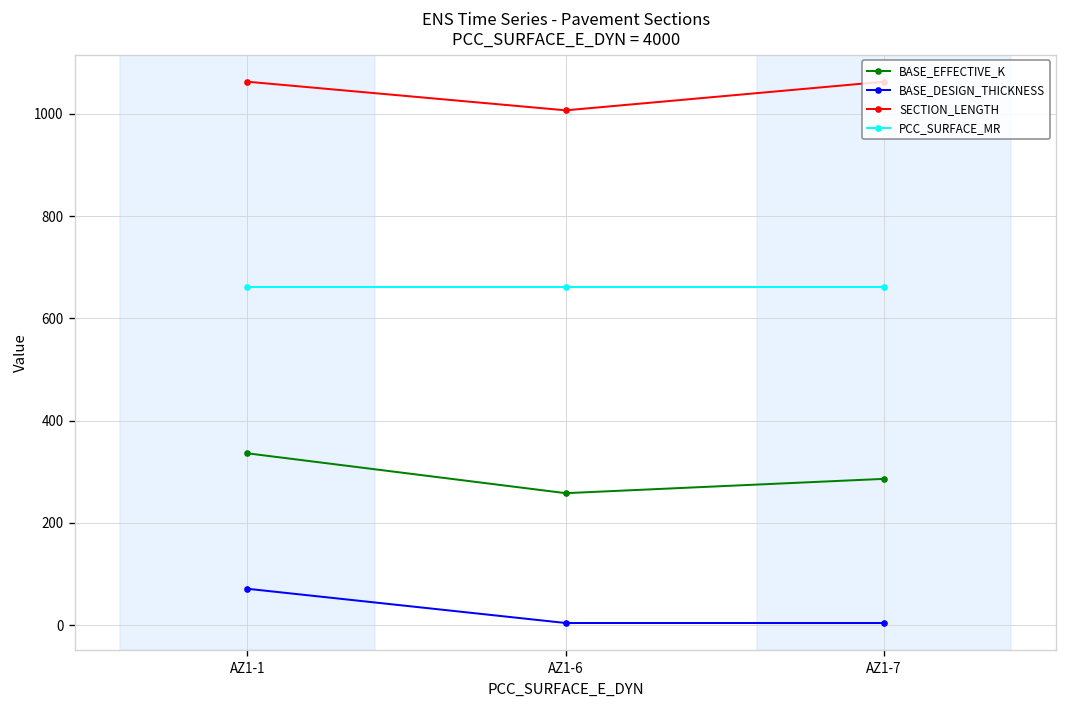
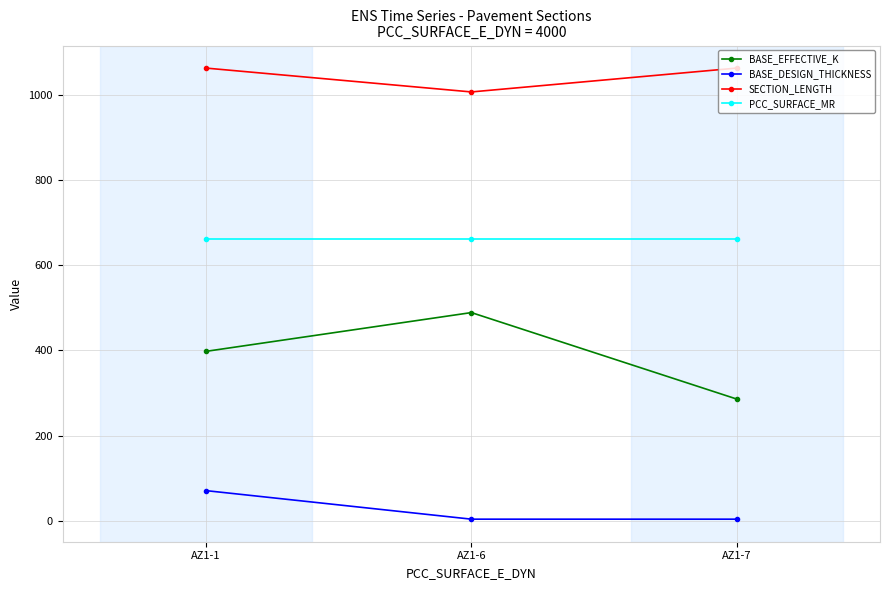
BASE_EFFECTIVE_K, AZ1-1: 340 -> 400
BASE_EFFECTIVE_K, AZ1-6: 260 -> 490
